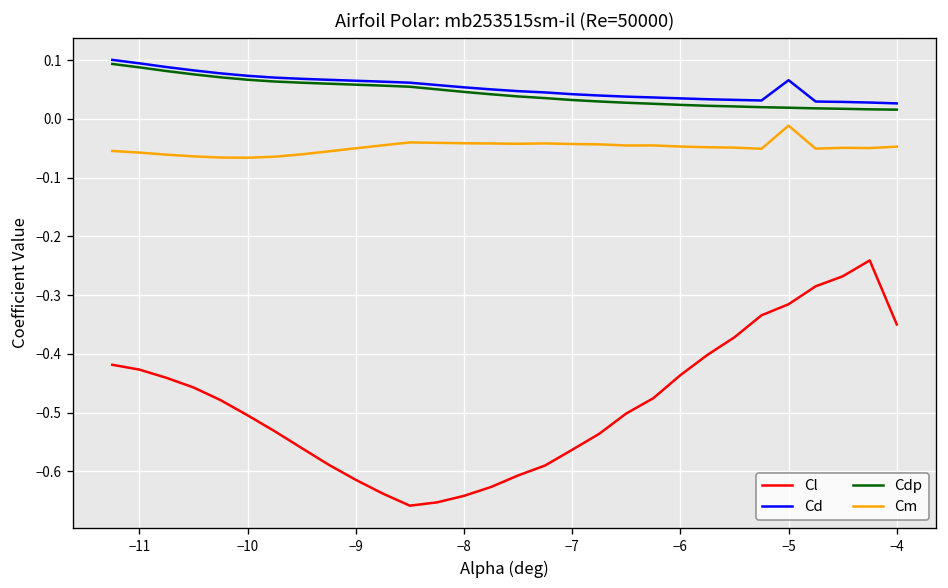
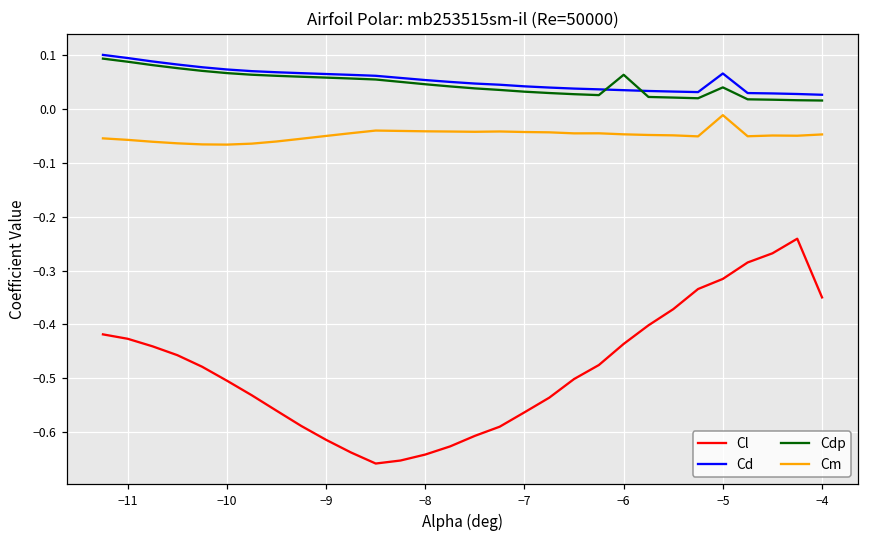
Cdp, −6: 0.02 -> 0.06
Cdp, −5: 0.02 -> 0.04
